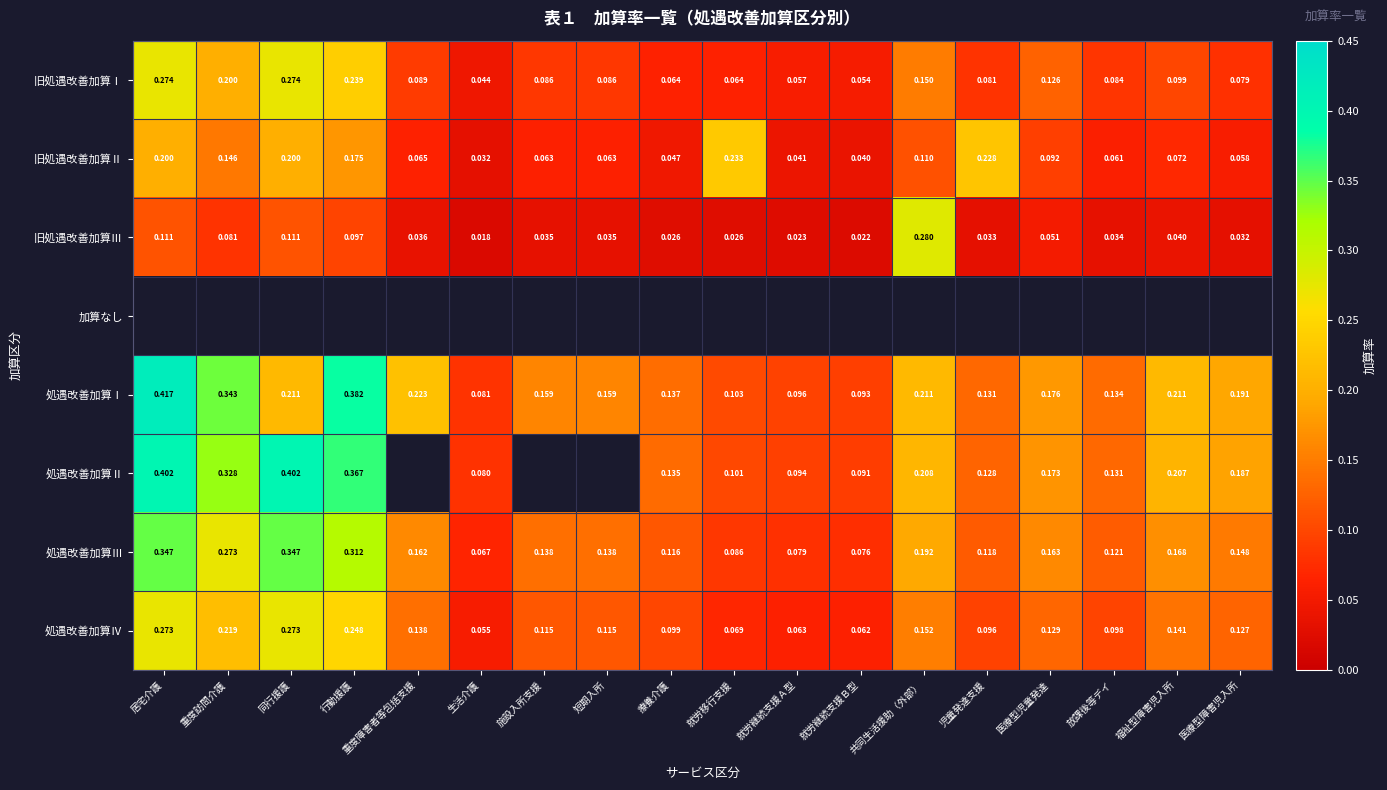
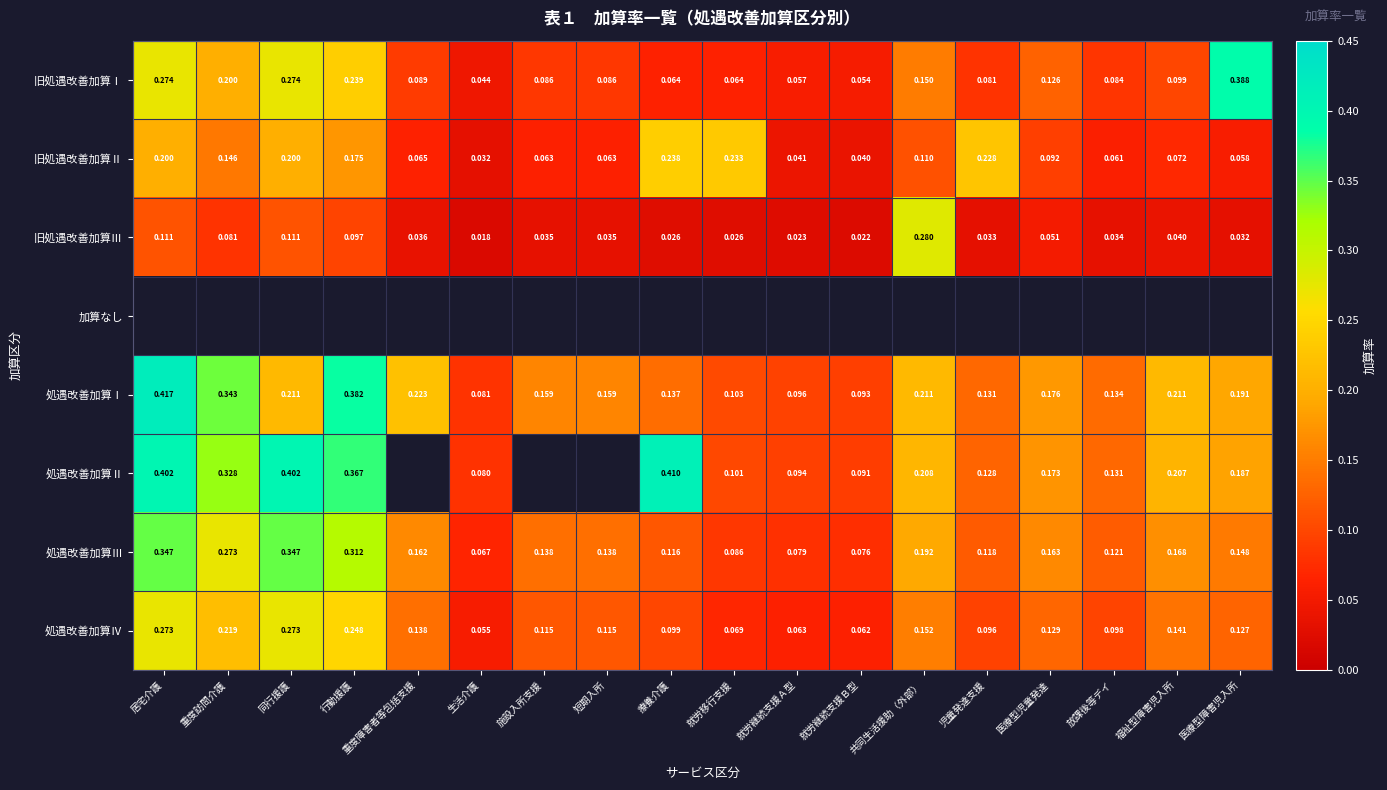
旧処遇改善加算Ⅰ, 医療型障害児入所: 0.079 -> 0.388
旧処遇改善加算Ⅱ, 療養介護: 0.047 -> 0.238
処遇改善加算Ⅱ, 療養介護: 0.135 -> 0.410
